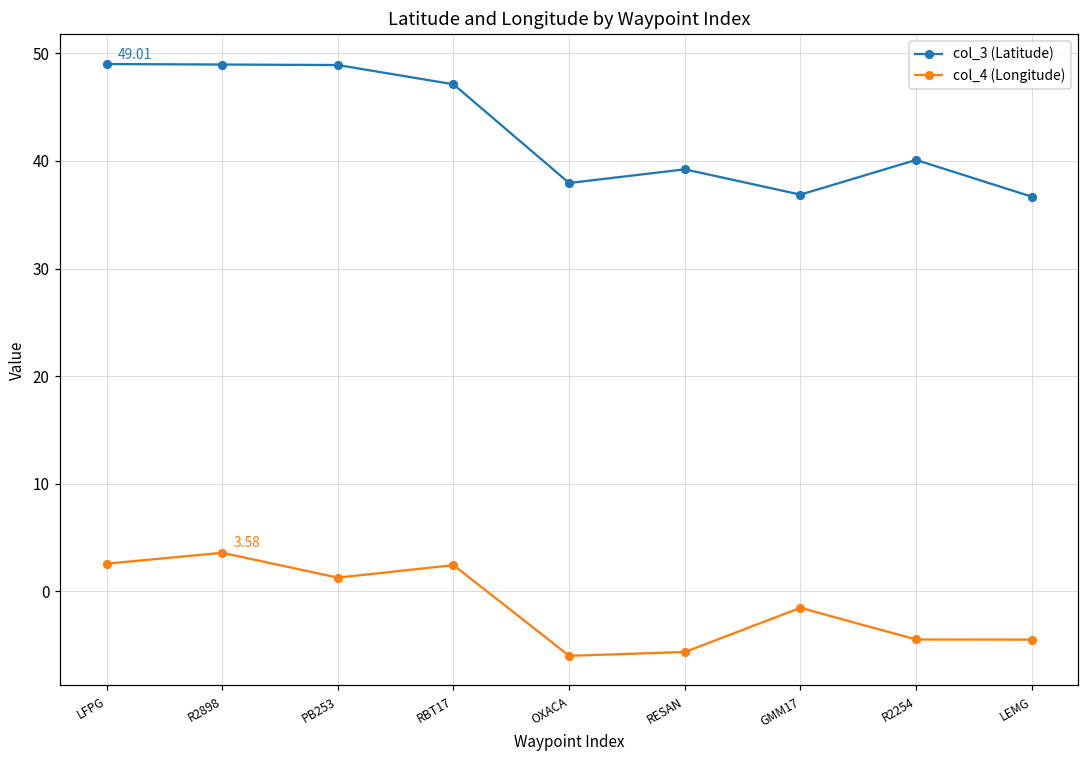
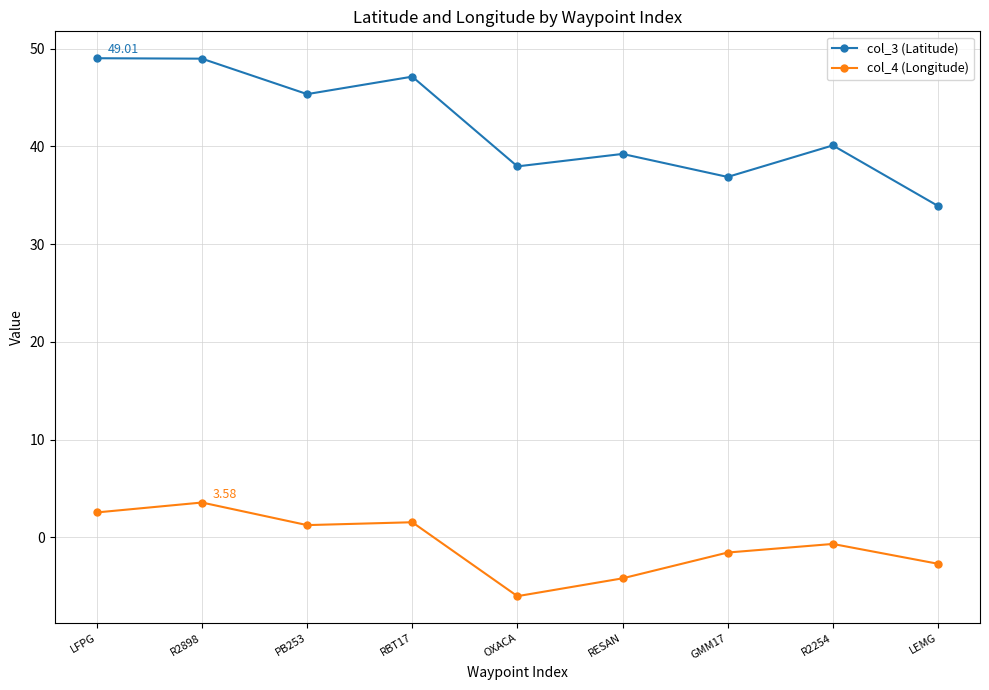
col_3 (Latitude), PB253: 49 -> 45
col_4 (Longitude), RBT17: 2.4 -> 1.6
col_4 (Longitude), RESAN: -6 -> -4
col_4 (Longitude), R2254: -4 -> -1
col_3 (Latitude), LEMG: 37 -> 34
col_4 (Longitude), LEMG: -4 -> -3
